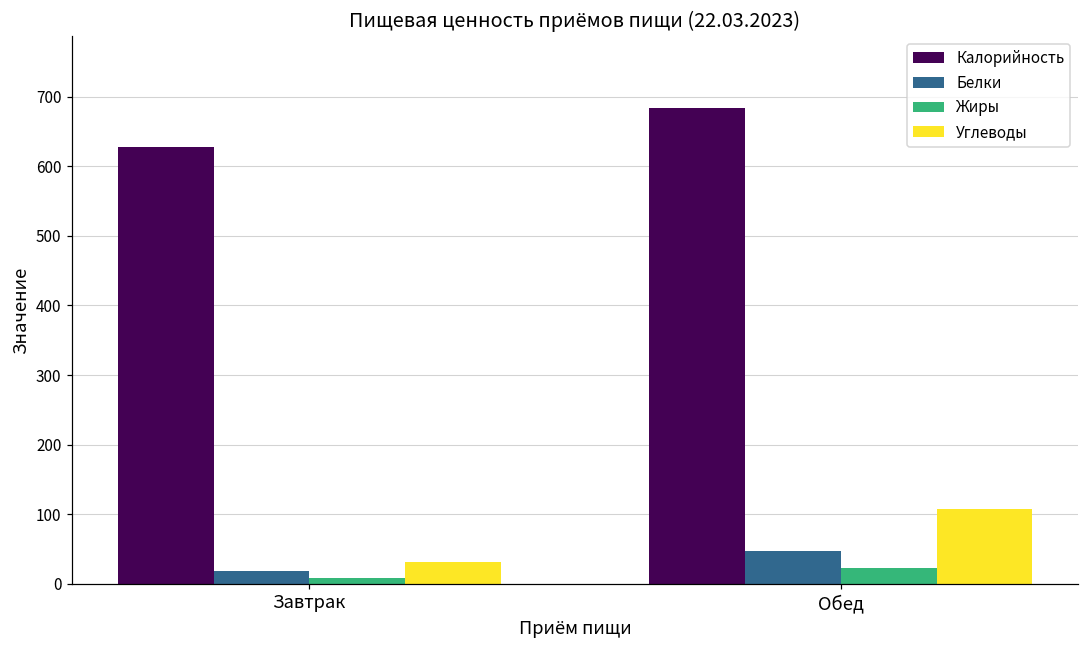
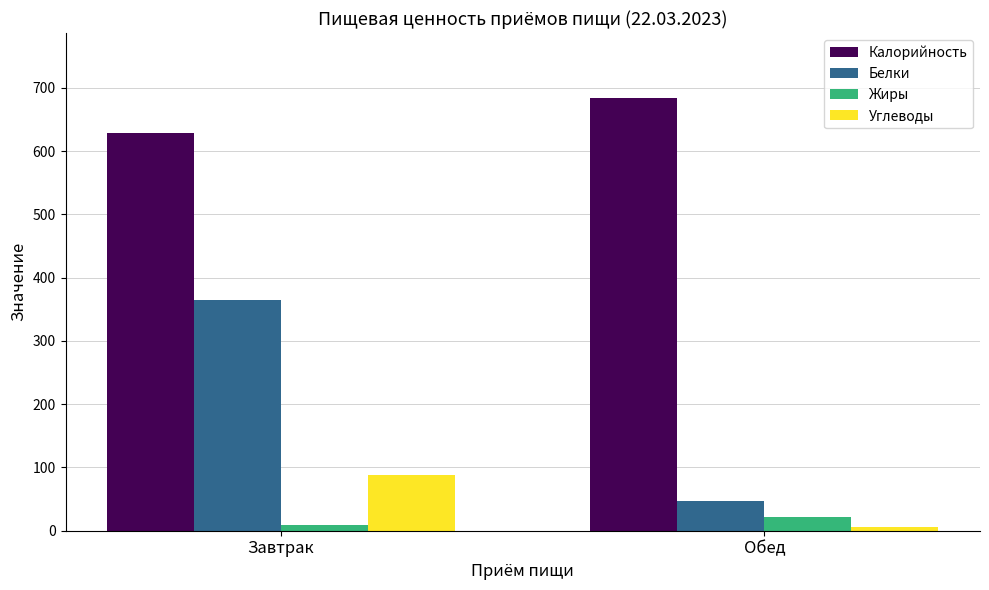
Белки, Завтрак: 20 -> 370
Углеводы, Завтрак: 30 -> 90
Углеводы, Обед: 110 -> 10
